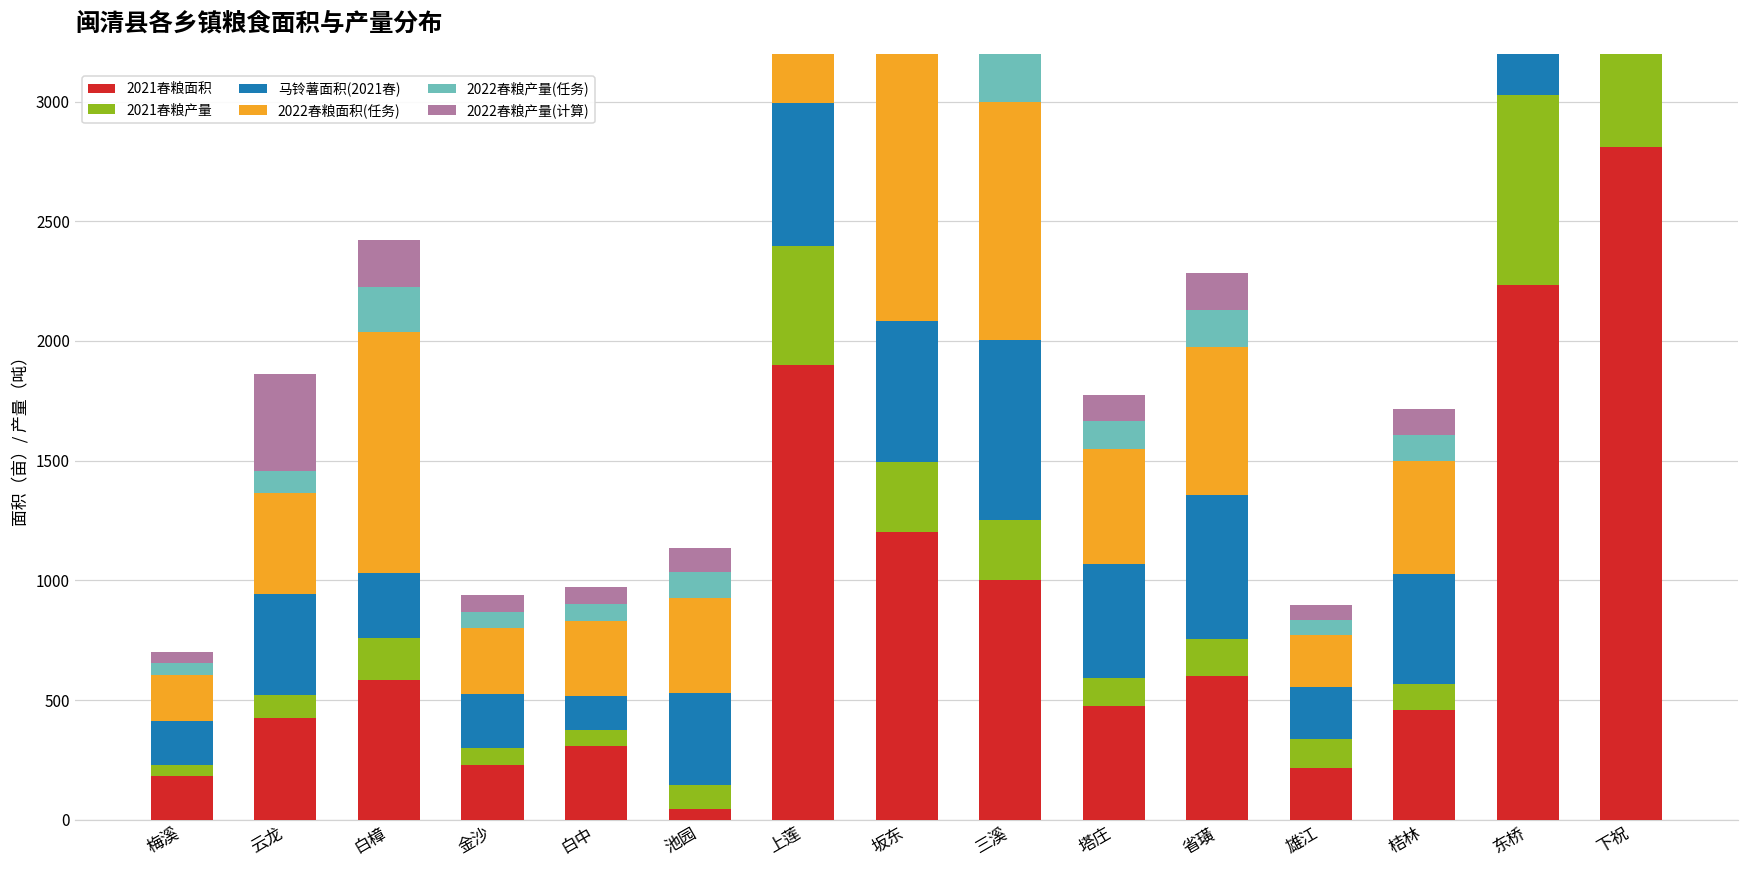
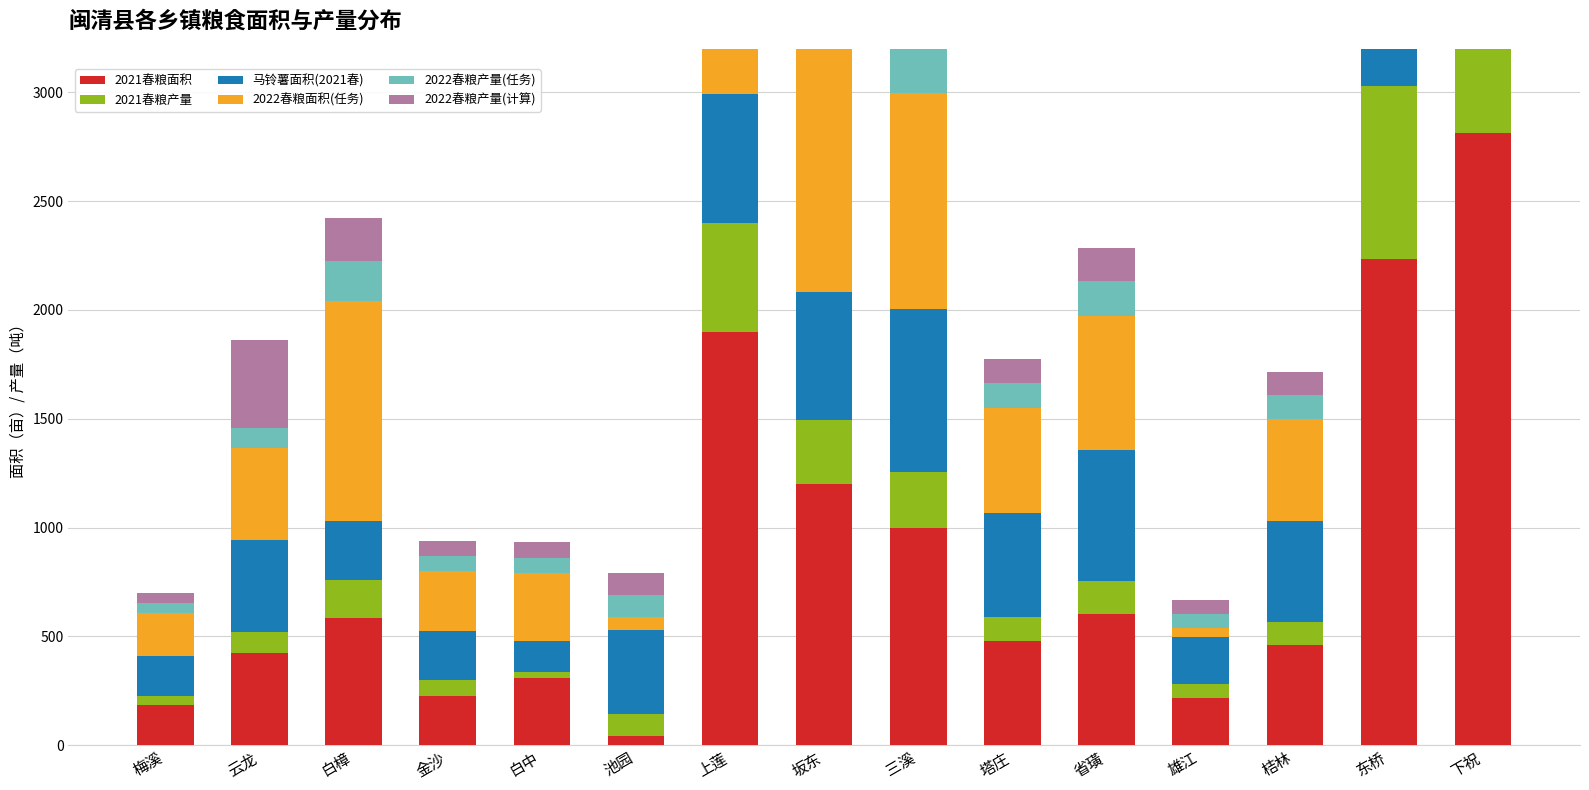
2021春粮产量, 白中: 70 -> 30
2022春粮面积(任务), 池园: 400 -> 60
2021春粮产量, 雄江: 120 -> 60
2022春粮面积(任务), 雄江: 220 -> 40
